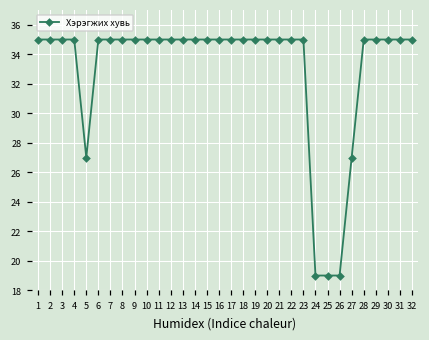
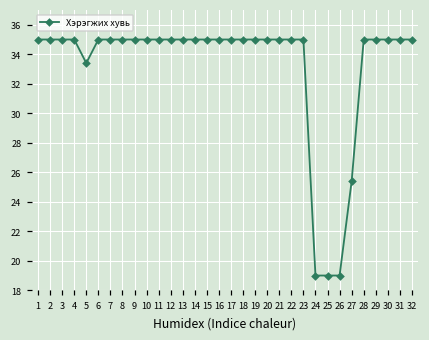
5: 27.0 -> 33.4
27: 27.0 -> 25.4
